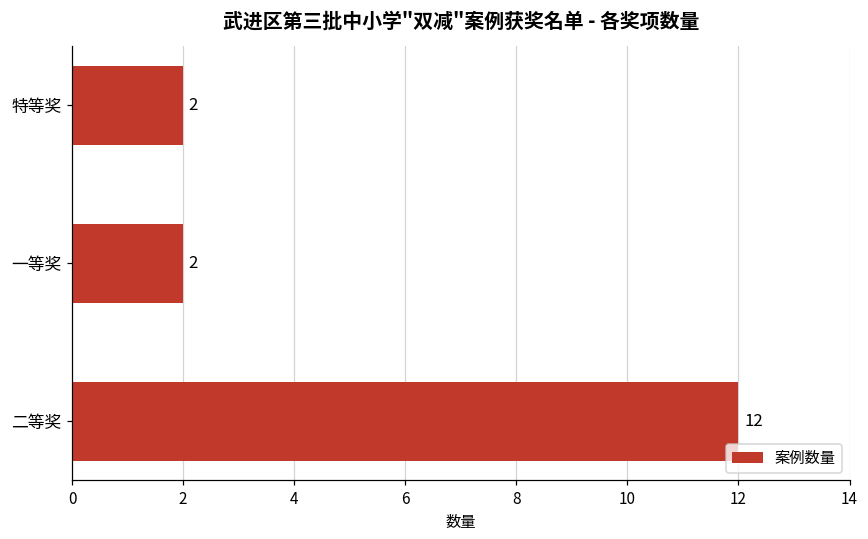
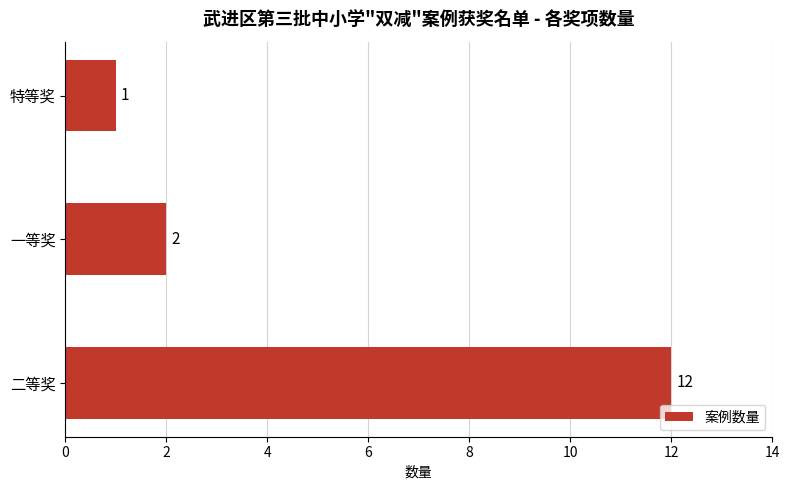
特等奖: 2 -> 1
